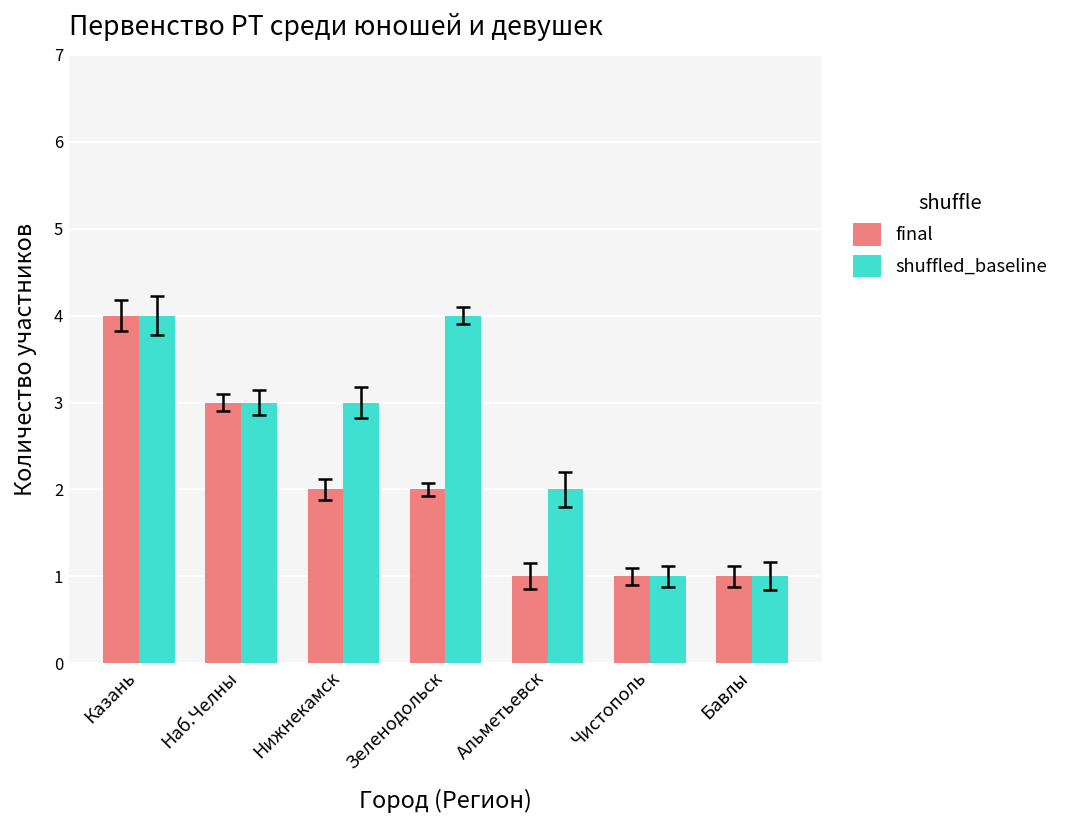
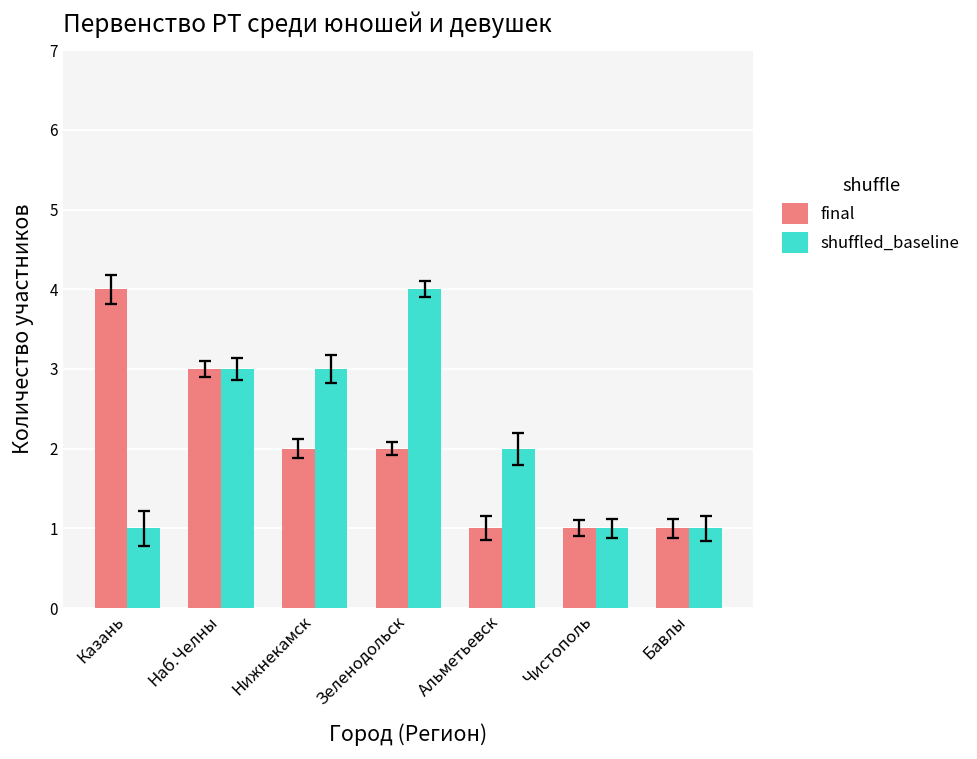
shuffled_baseline, Казань: 4 -> 1
